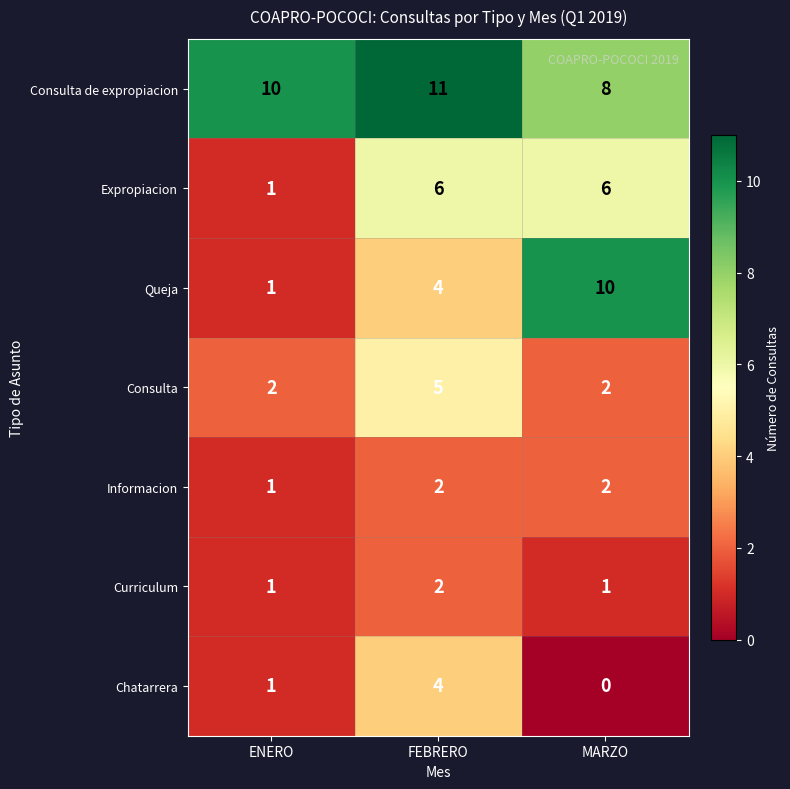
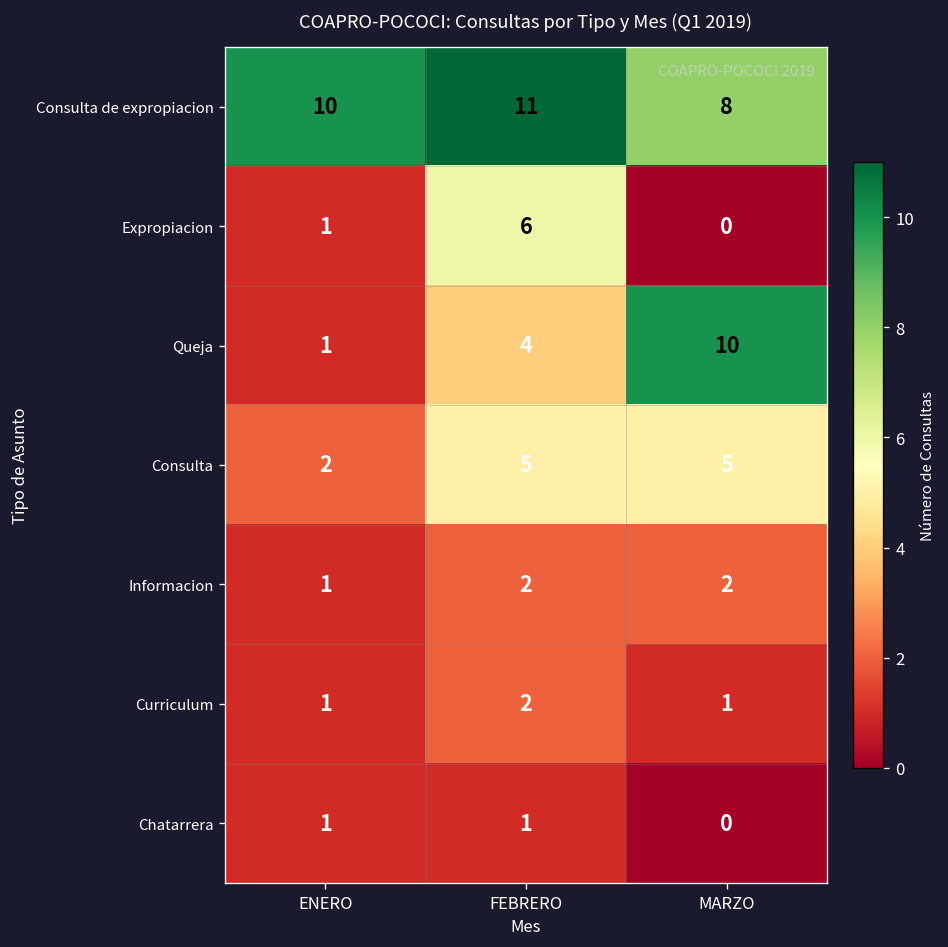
Expropiacion, MARZO: 6 -> 0
Consulta, MARZO: 2 -> 5
Chatarrera, FEBRERO: 4 -> 1
